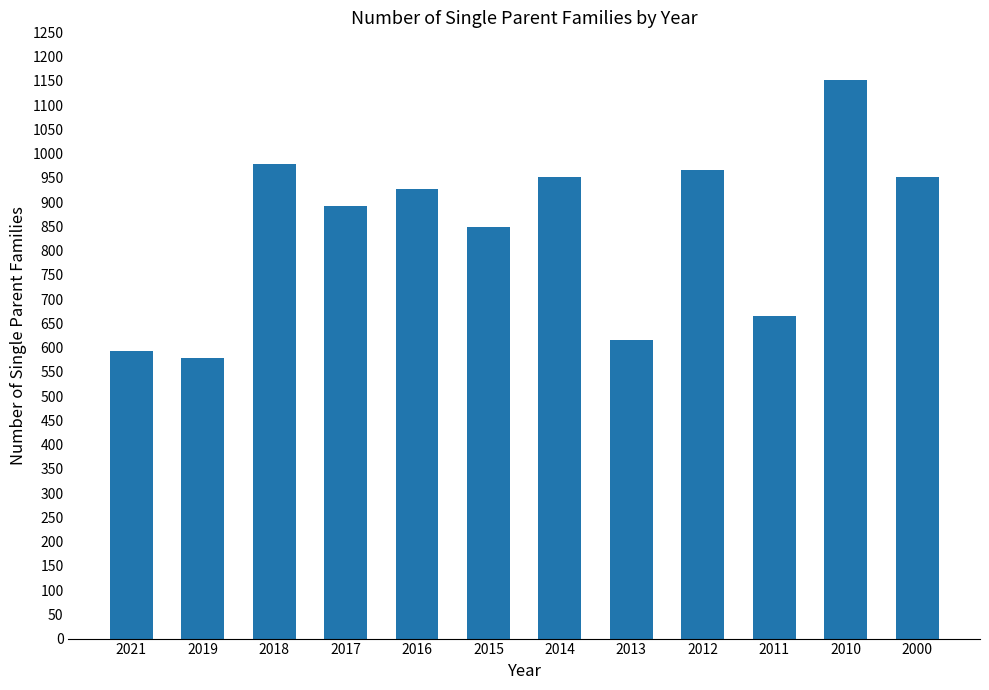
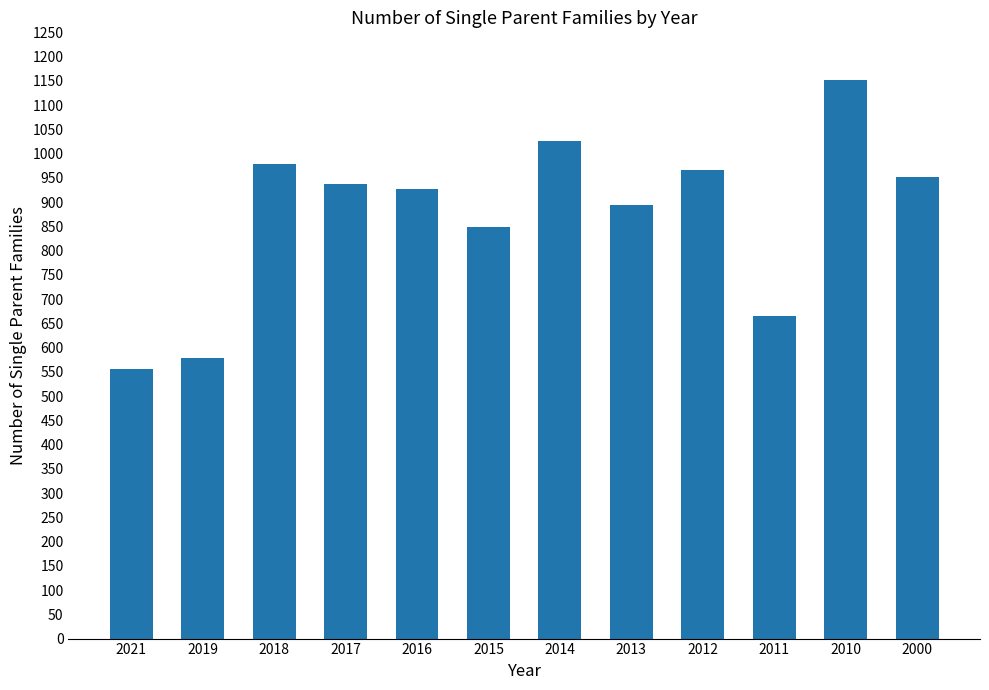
2021: 590 -> 560
2017: 890 -> 940
2014: 950 -> 1030
2013: 620 -> 900
